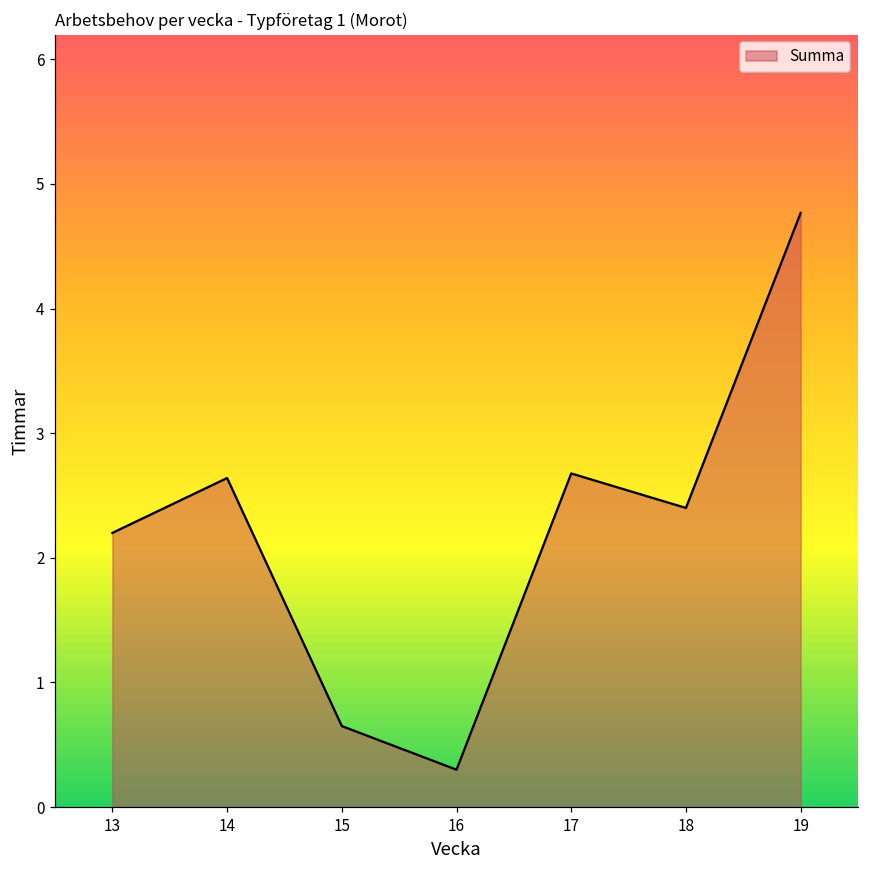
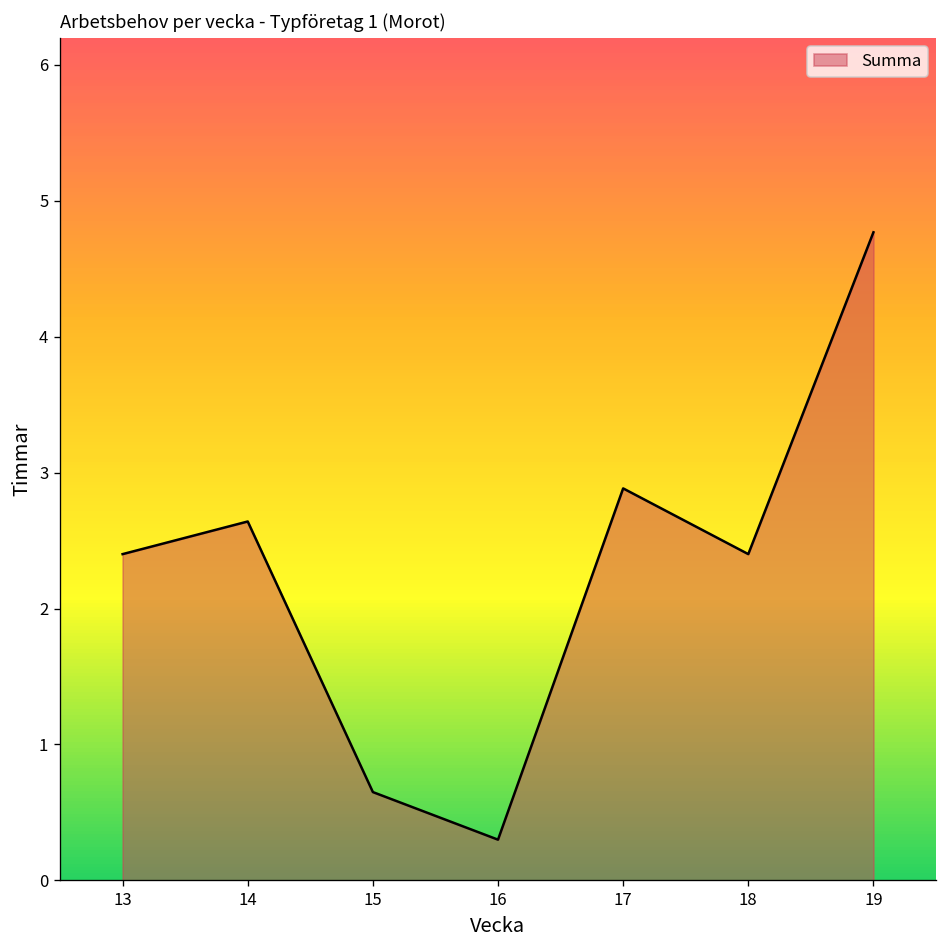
13: 2.2 -> 2.4
17: 2.68 -> 2.88
